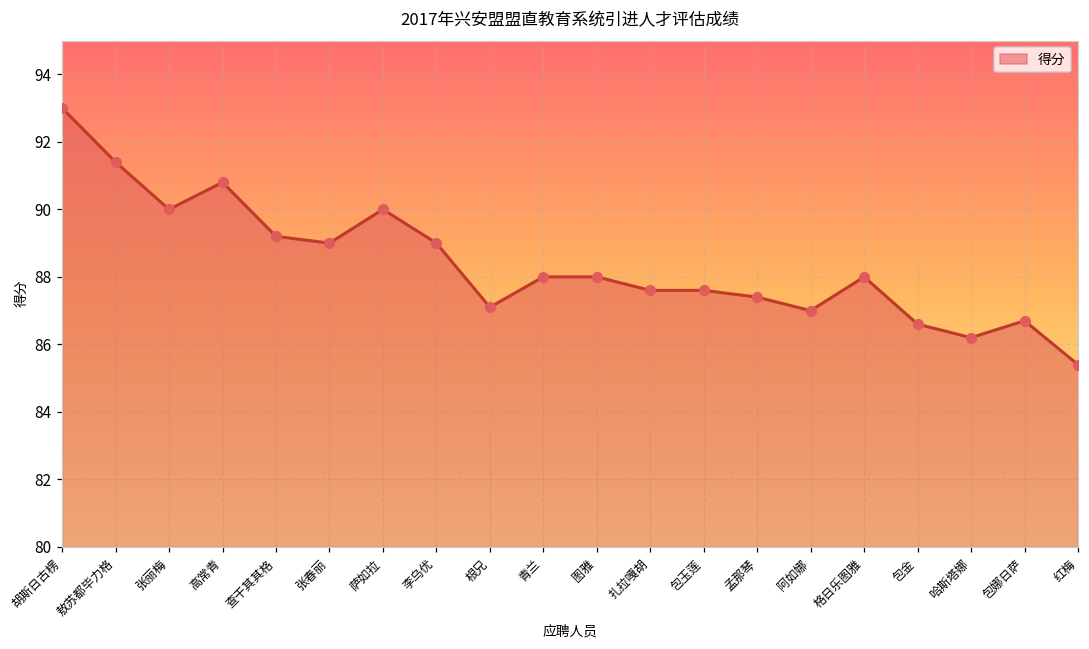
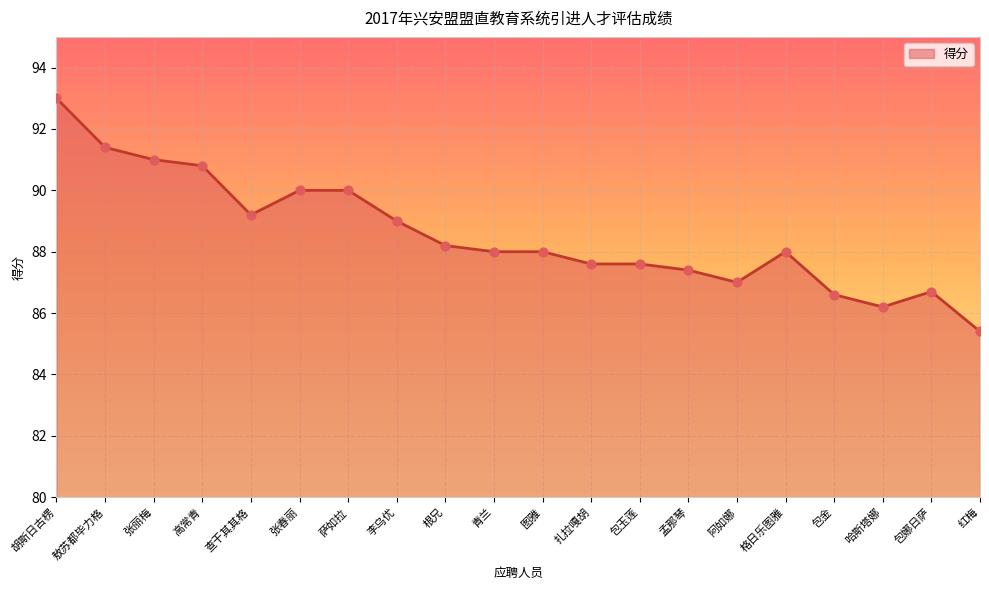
张丽梅: 90 -> 91
张春丽: 89 -> 90
根兄: 87.1 -> 88.2
